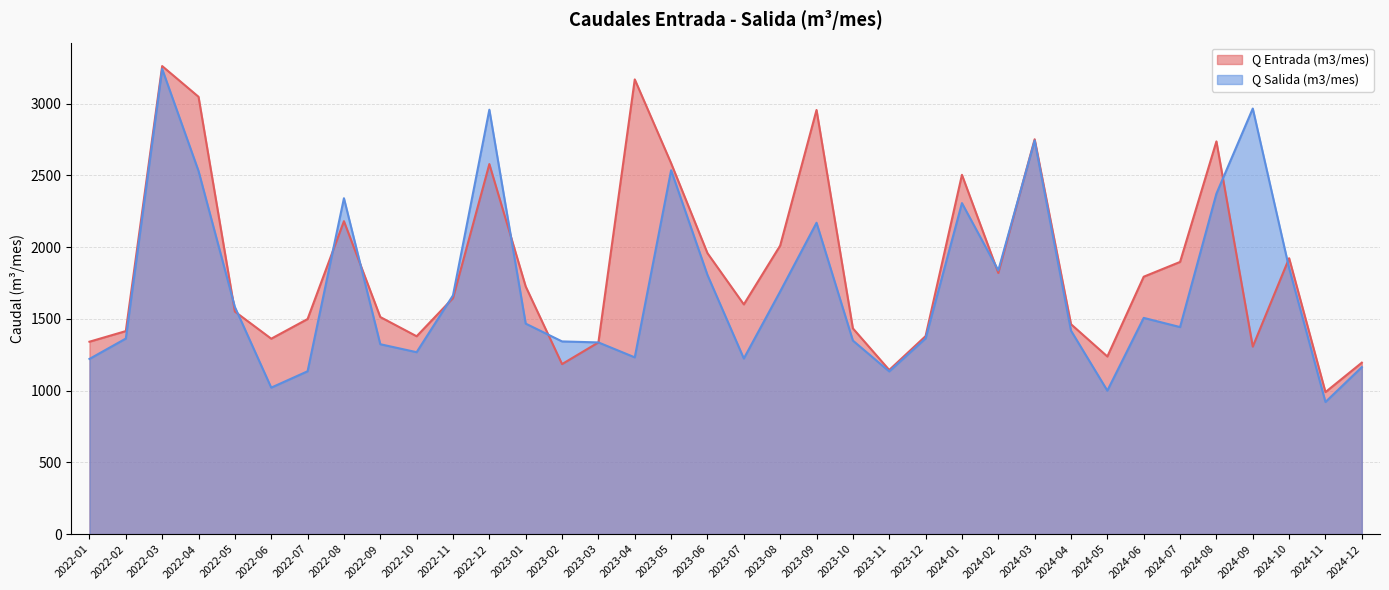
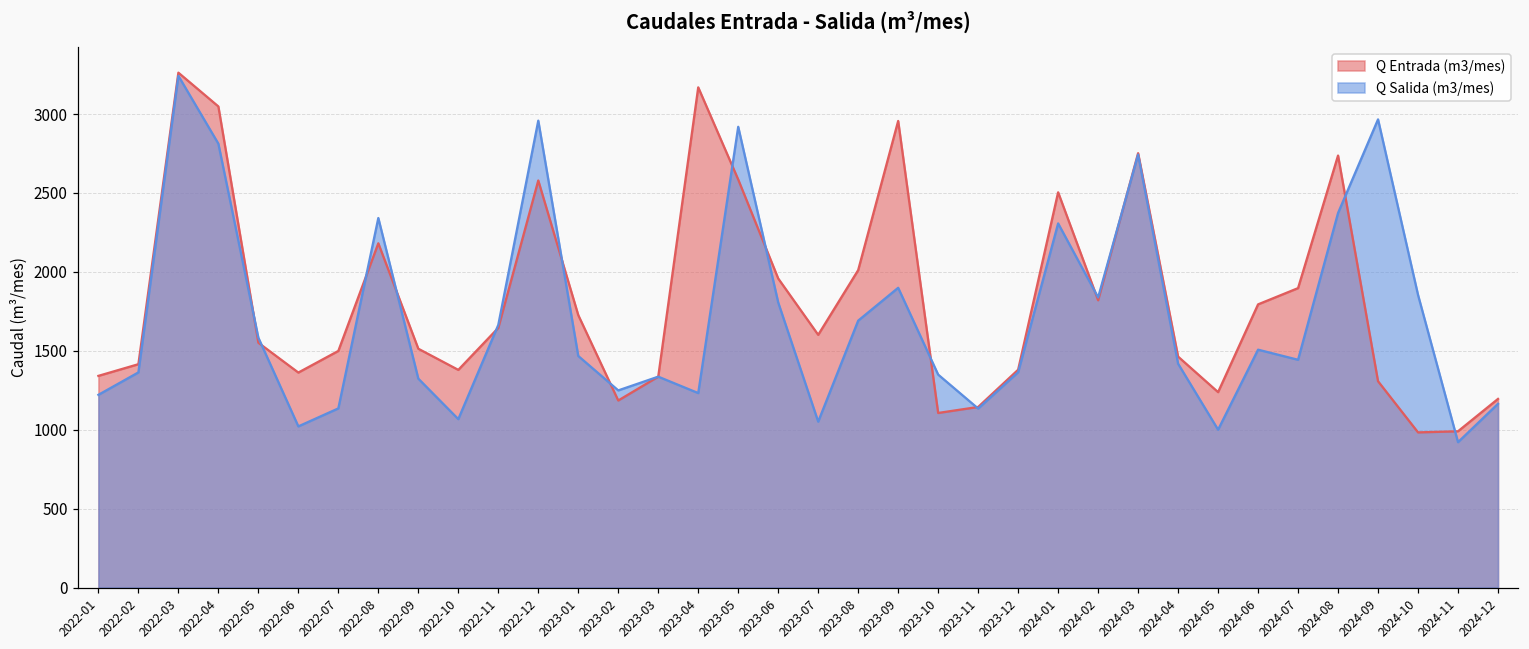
Q Salida (m3/mes), 2022-04: 2530 -> 2810
Q Salida (m3/mes), 2022-10: 1270 -> 1070
Q Salida (m3/mes), 2023-02: 1340 -> 1250
Q Salida (m3/mes), 2023-05: 2540 -> 2920
Q Salida (m3/mes), 2023-07: 1220 -> 1050
Q Salida (m3/mes), 2023-09: 2170 -> 1900
Q Entrada (m3/mes), 2023-10: 1430 -> 1110
Q Entrada (m3/mes), 2024-10: 1920 -> 980
